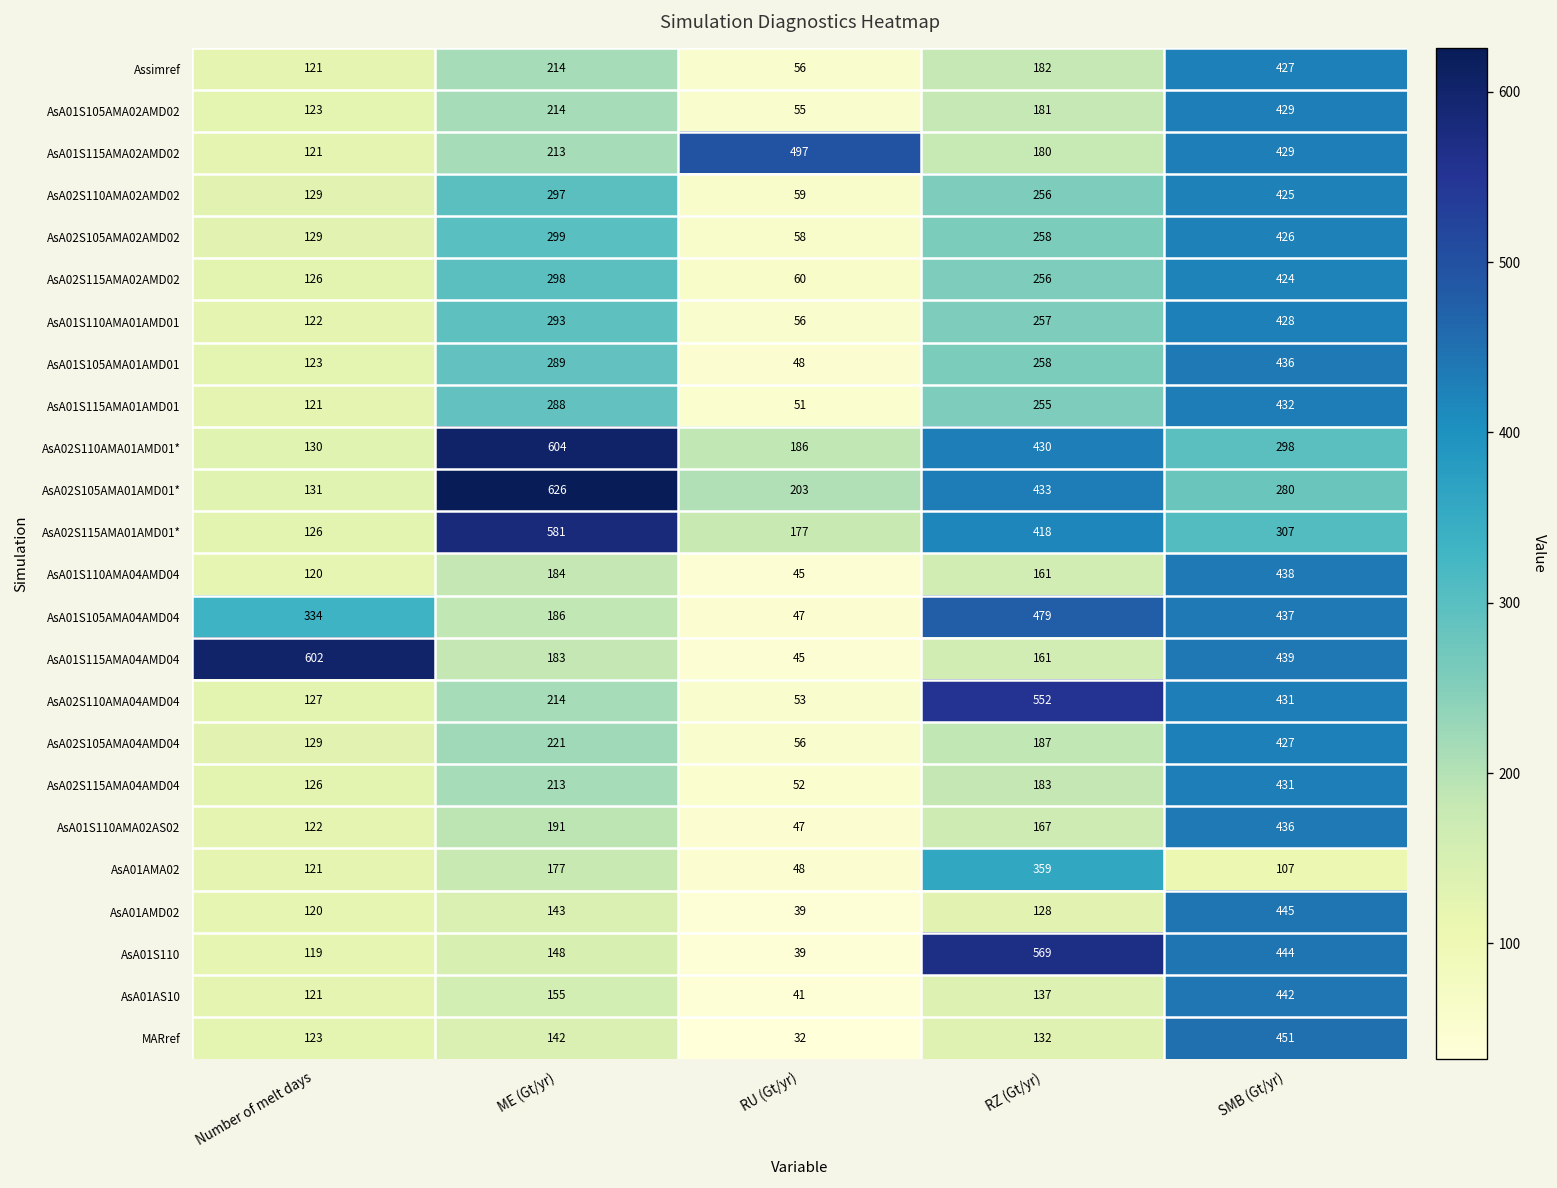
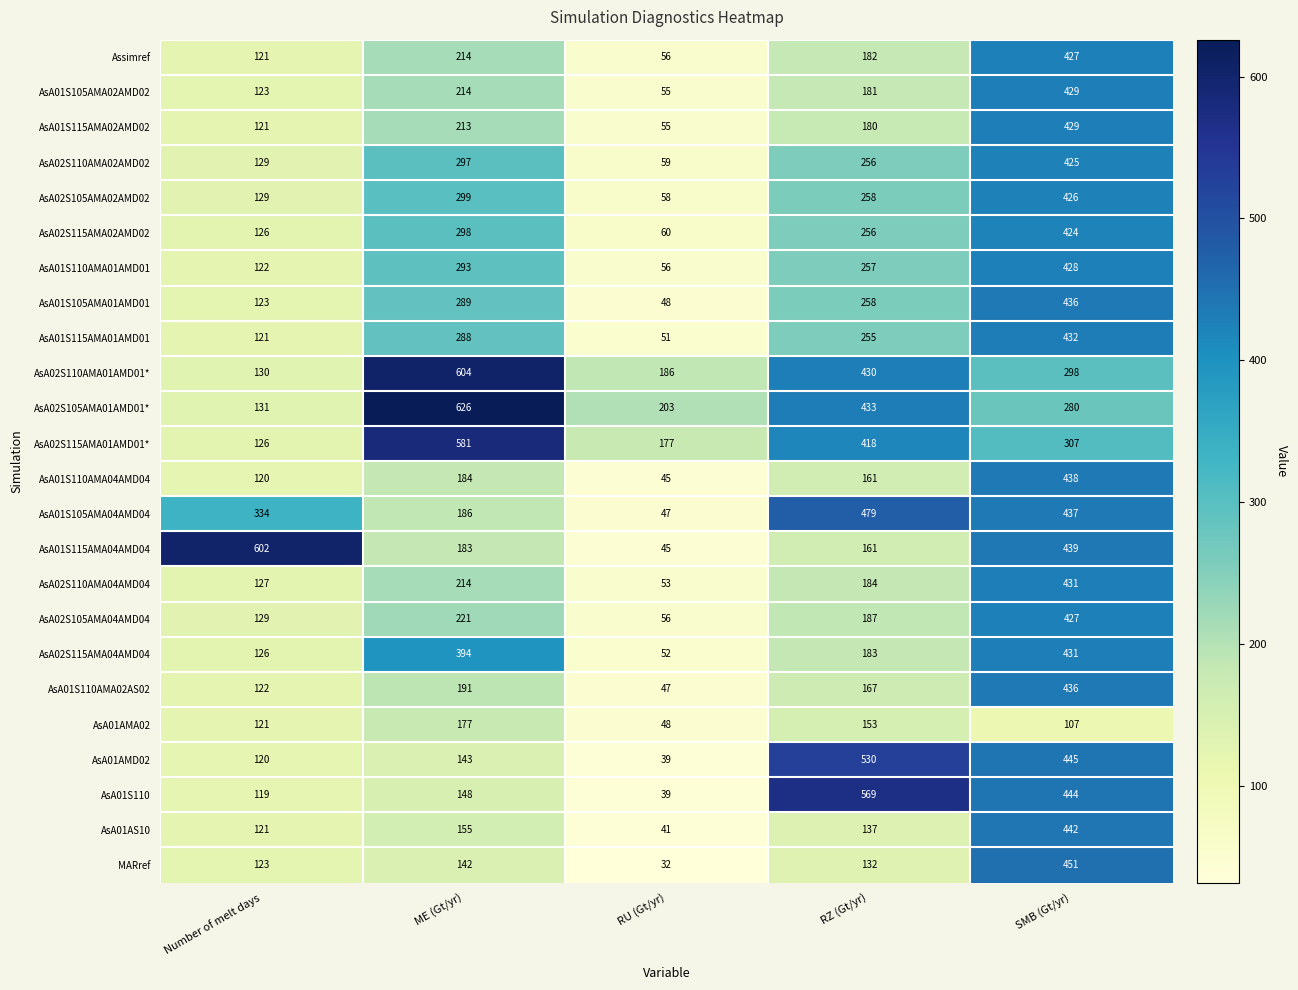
AsA01S115AMA02AMD02, RU (Gt/yr): 497 -> 55
AsA02S110AMA04AMD04, RZ (Gt/yr): 552 -> 184
AsA02S115AMA04AMD04, ME (Gt/yr): 213 -> 394
AsA01AMA02, RZ (Gt/yr): 359 -> 153
AsA01AMD02, RZ (Gt/yr): 128 -> 530
